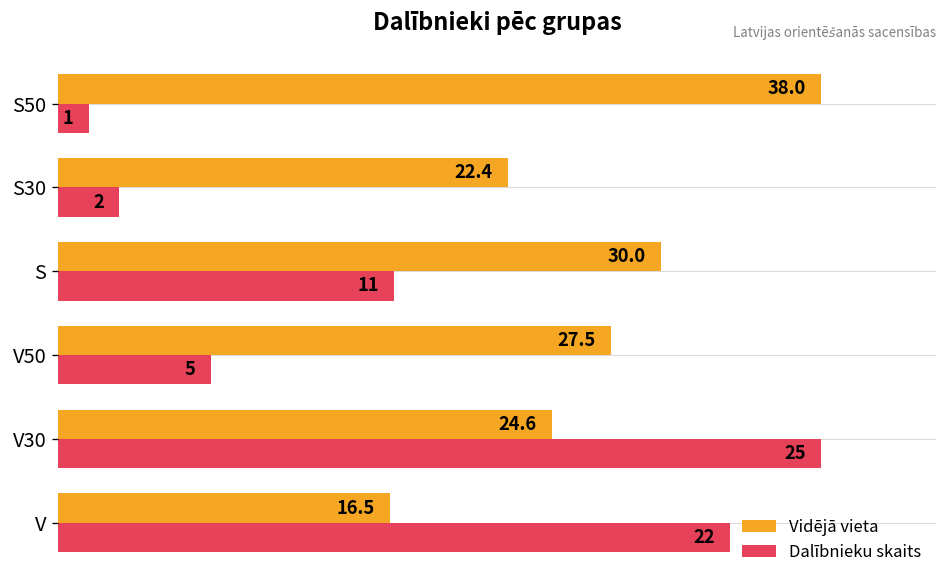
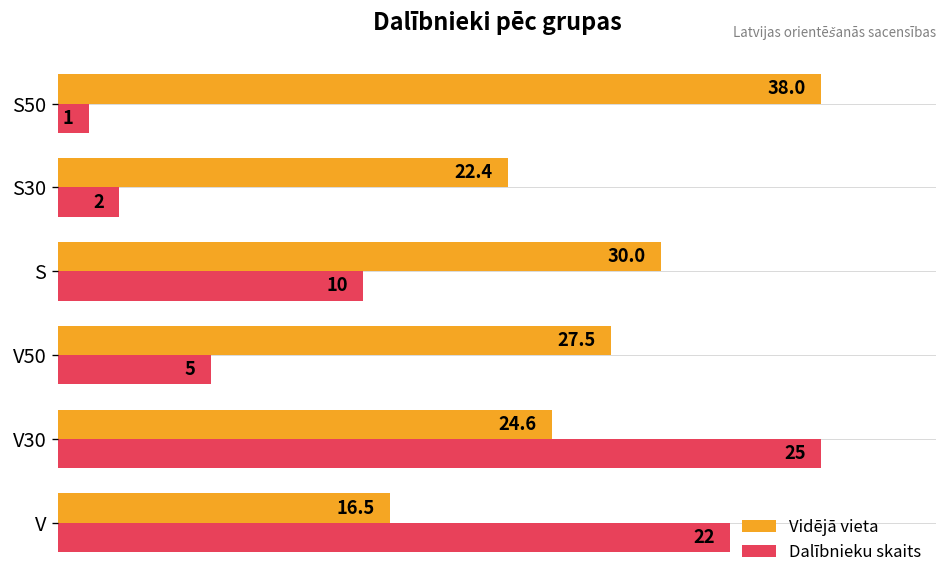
Dalībnieku skaits, S: 11 -> 10
